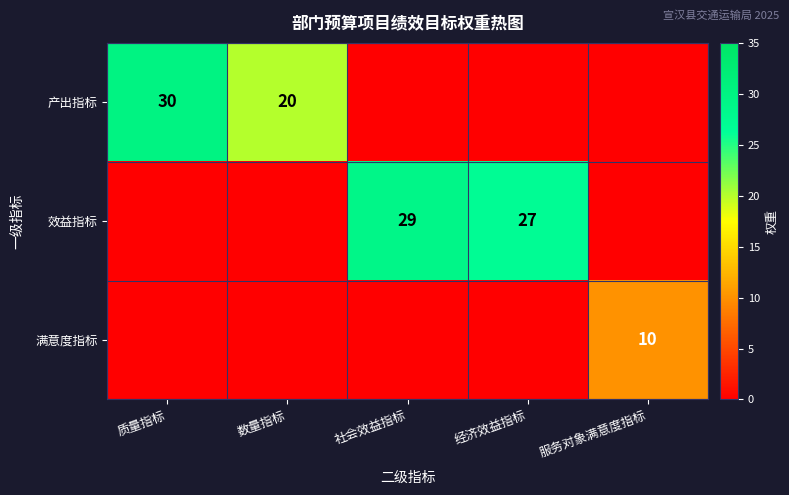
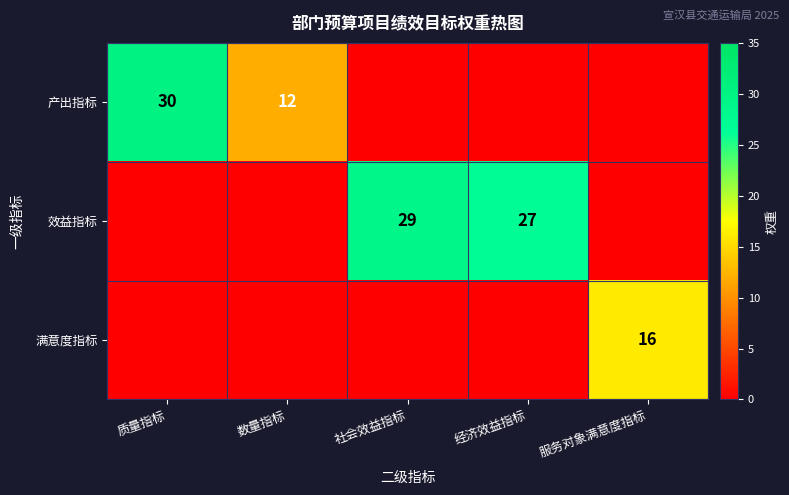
产出指标, 数量指标: 20 -> 12
满意度指标, 服务对象满意度指标: 10 -> 16
